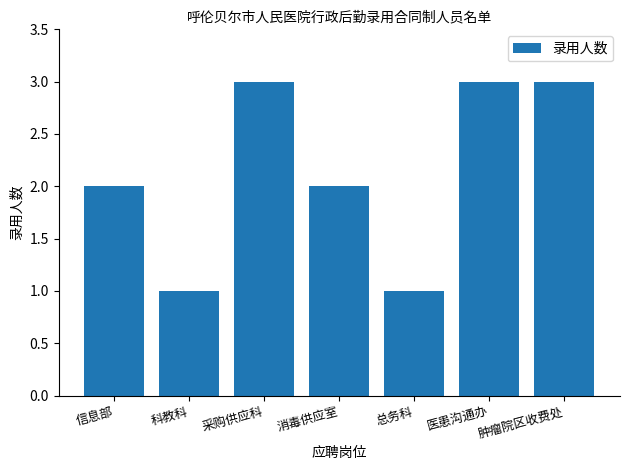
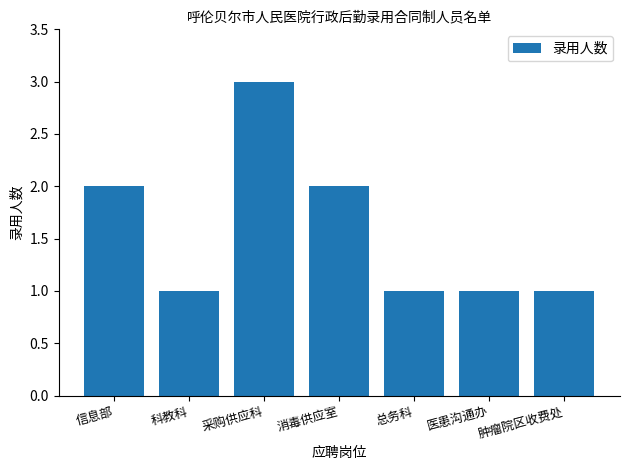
医患沟通办: 3 -> 1
肿瘤院区收费处: 3 -> 1
